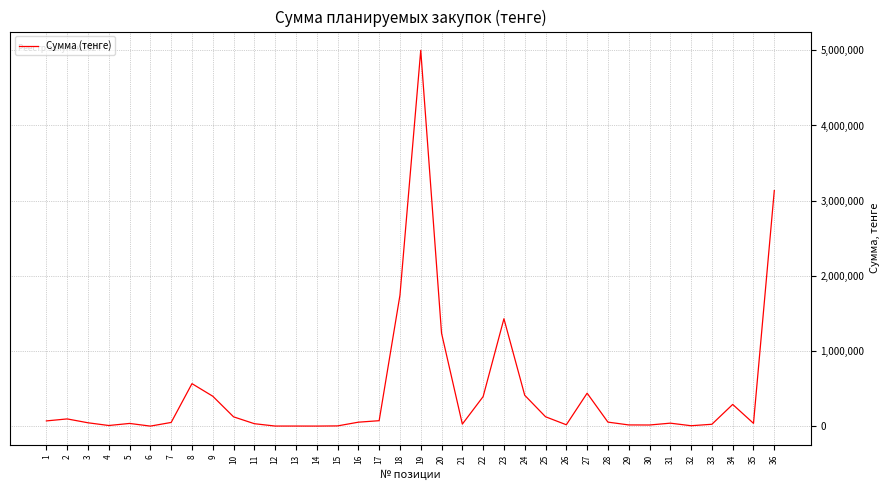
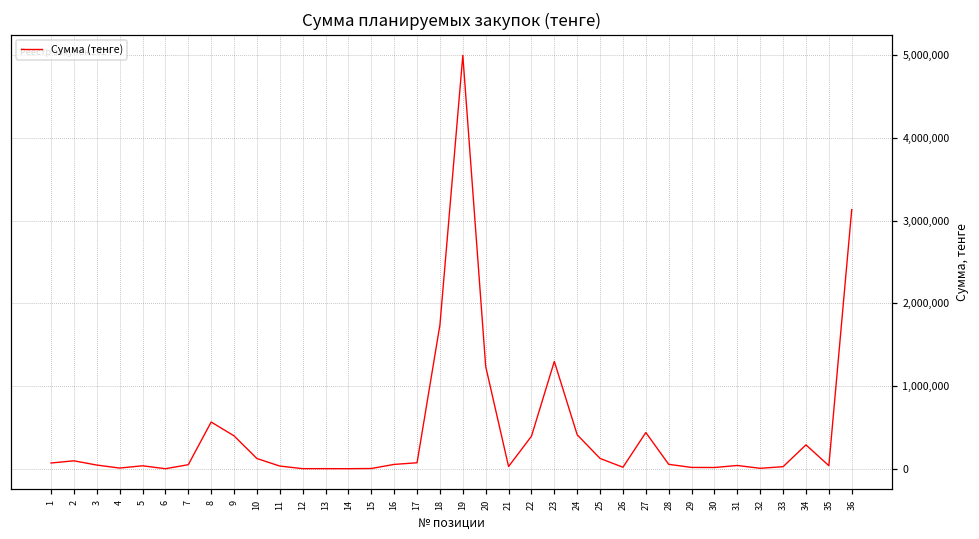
23: 1,400,000 -> 1,300,000
